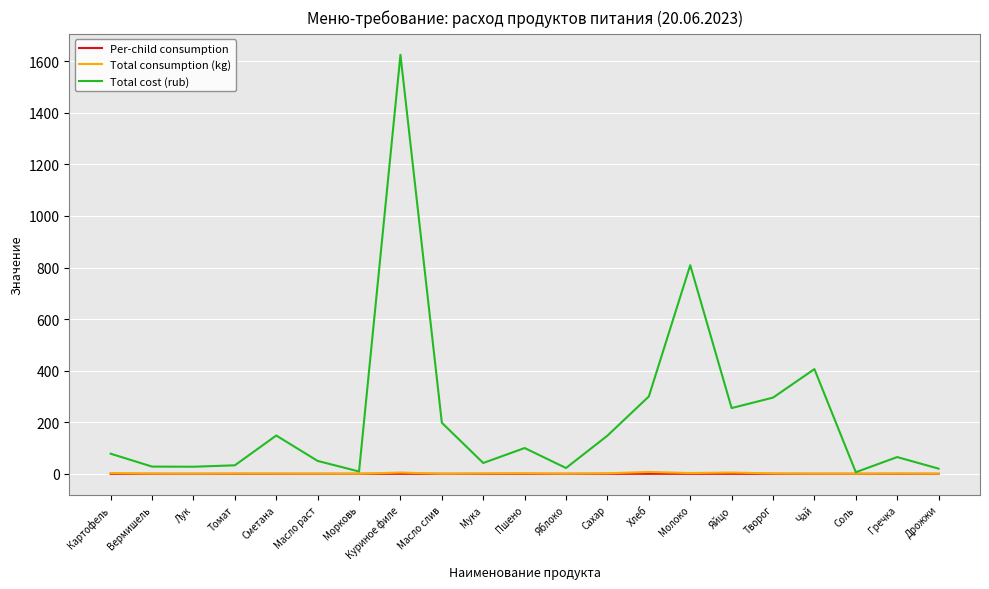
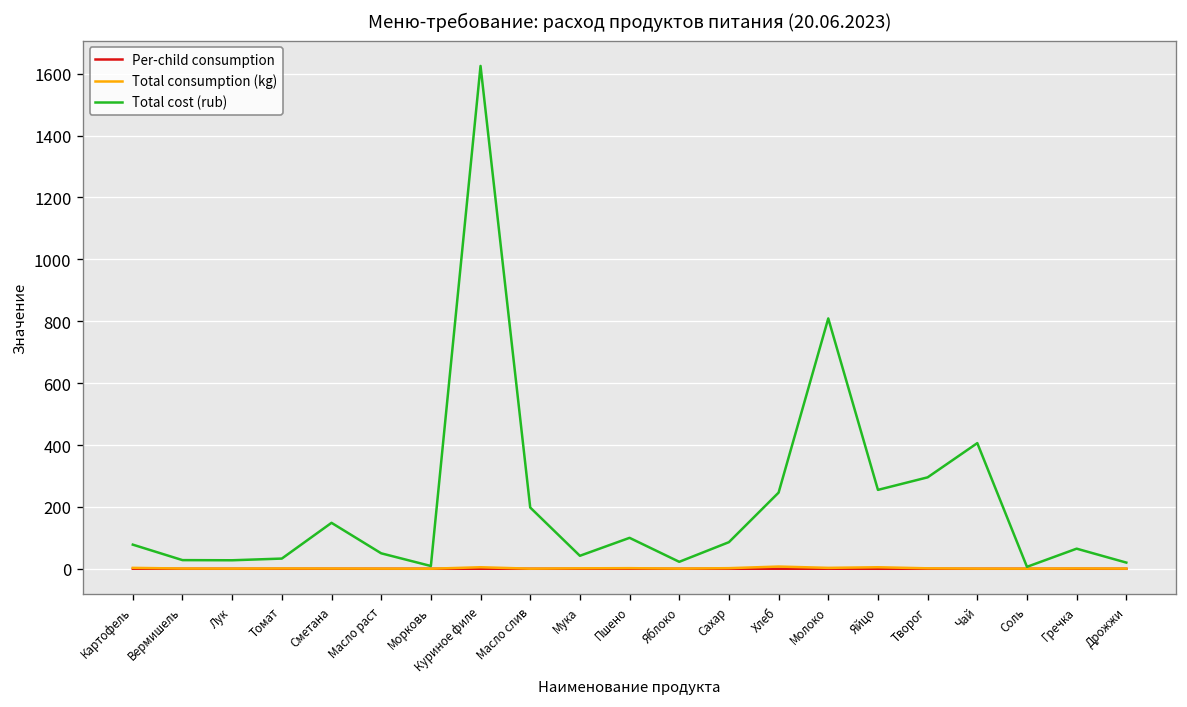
Total cost (rub), Сахар: 150 -> 90
Total cost (rub), Хлеб: 300 -> 250
